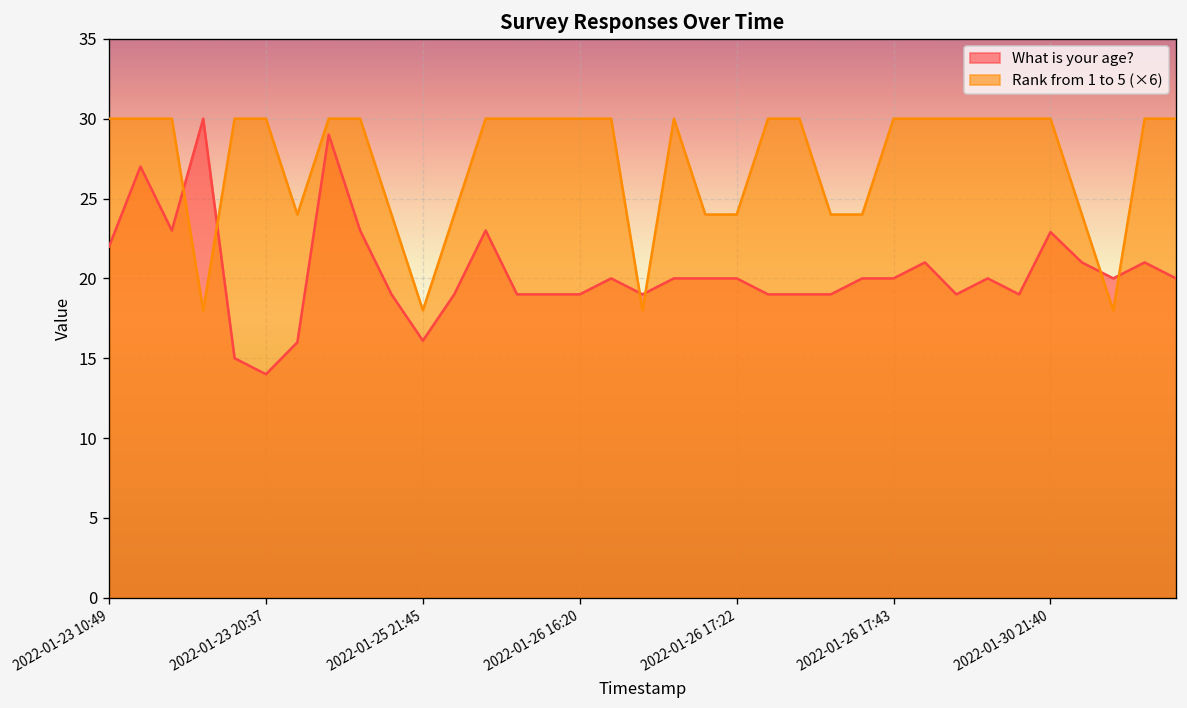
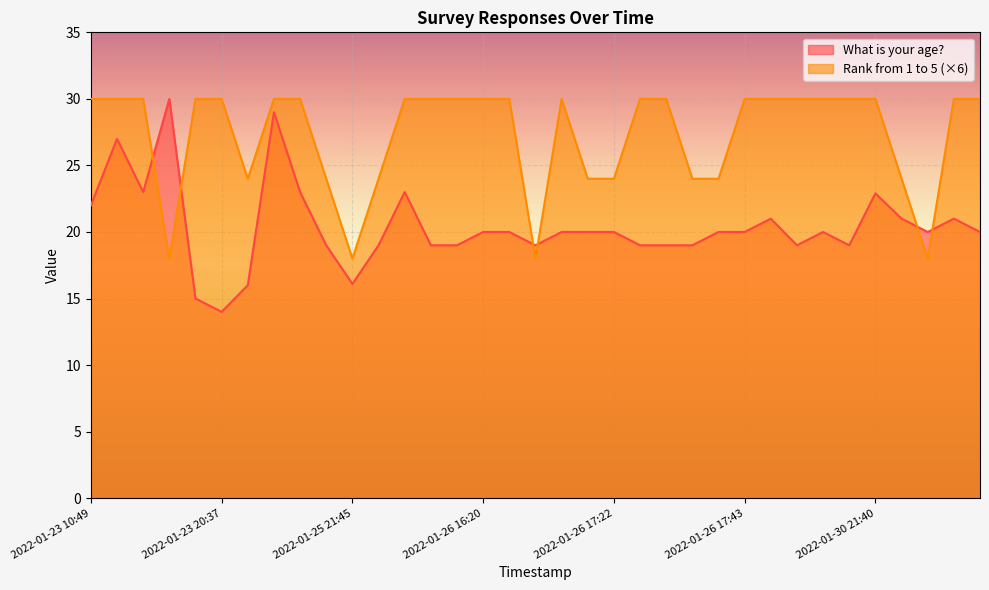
What is your age?, 2022-01-26 16:20: 19 -> 20
